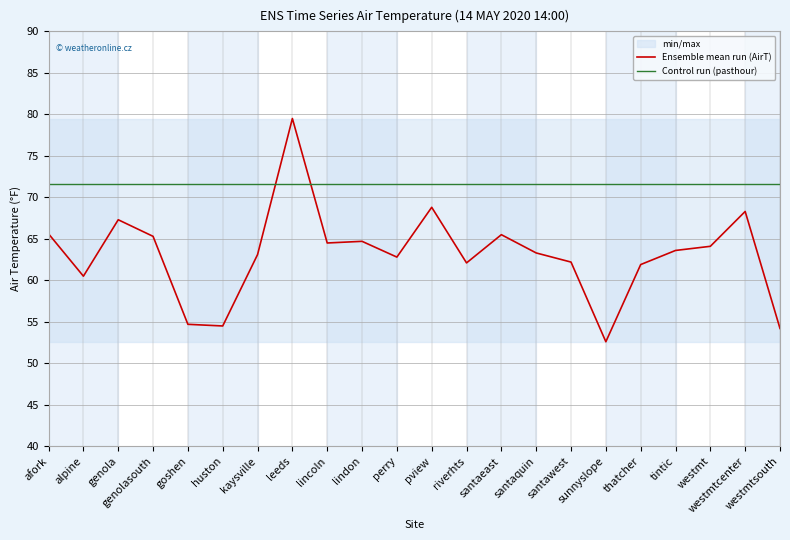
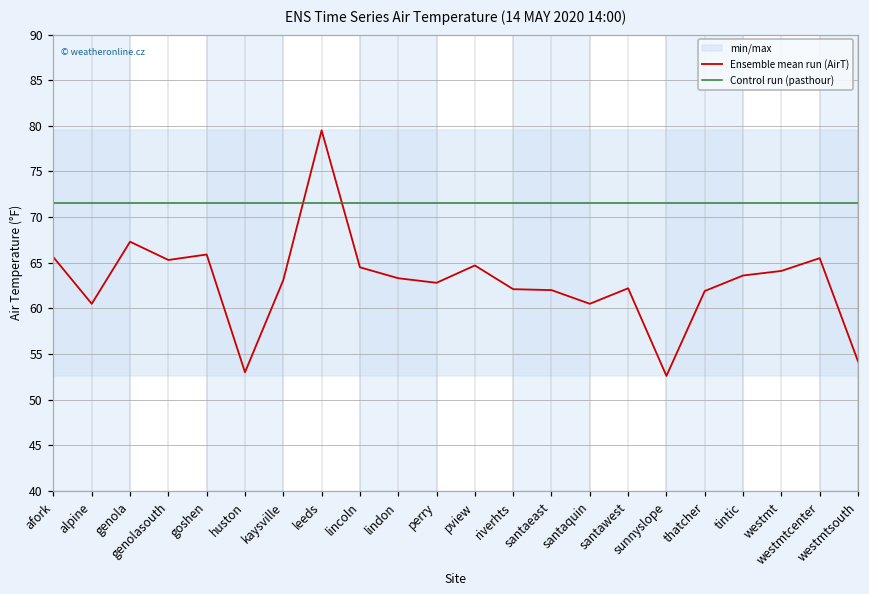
Ensemble mean run (AirT), goshen: 55 -> 66
Ensemble mean run (AirT), huston: 55 -> 53
Ensemble mean run (AirT), lindon: 65 -> 63
Ensemble mean run (AirT), pview: 69 -> 65
Ensemble mean run (AirT), santaeast: 66 -> 62
Ensemble mean run (AirT), santaquin: 63 -> 61
Ensemble mean run (AirT), westmtcenter: 68 -> 66
